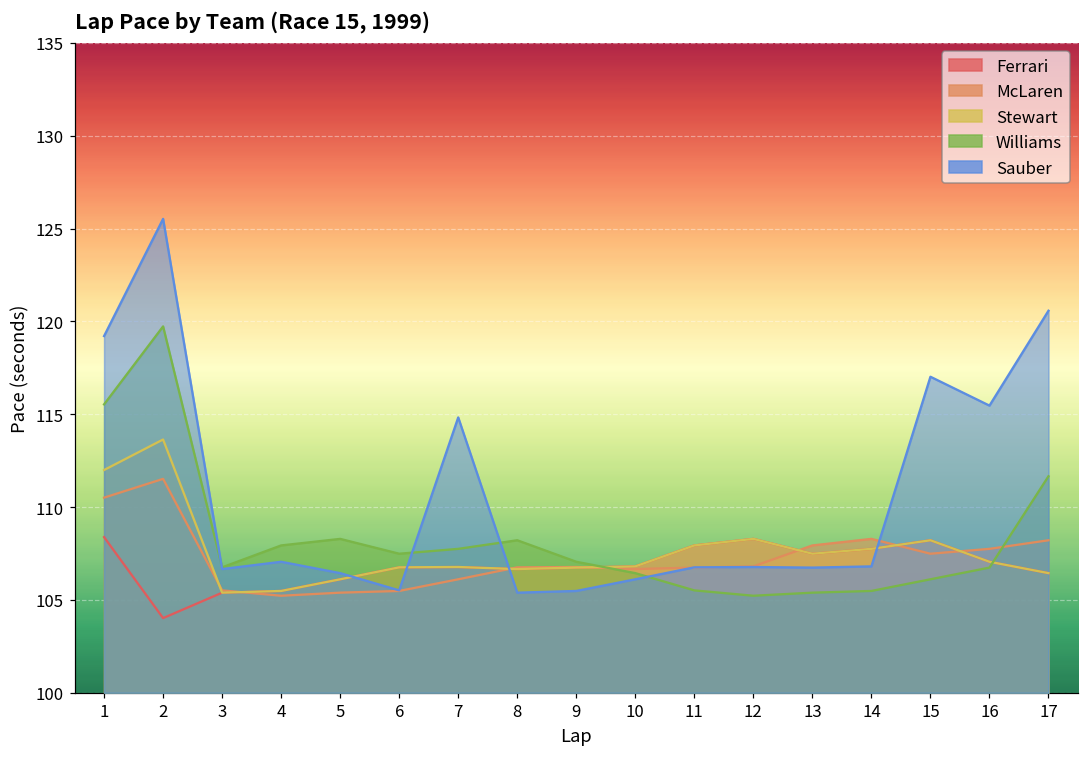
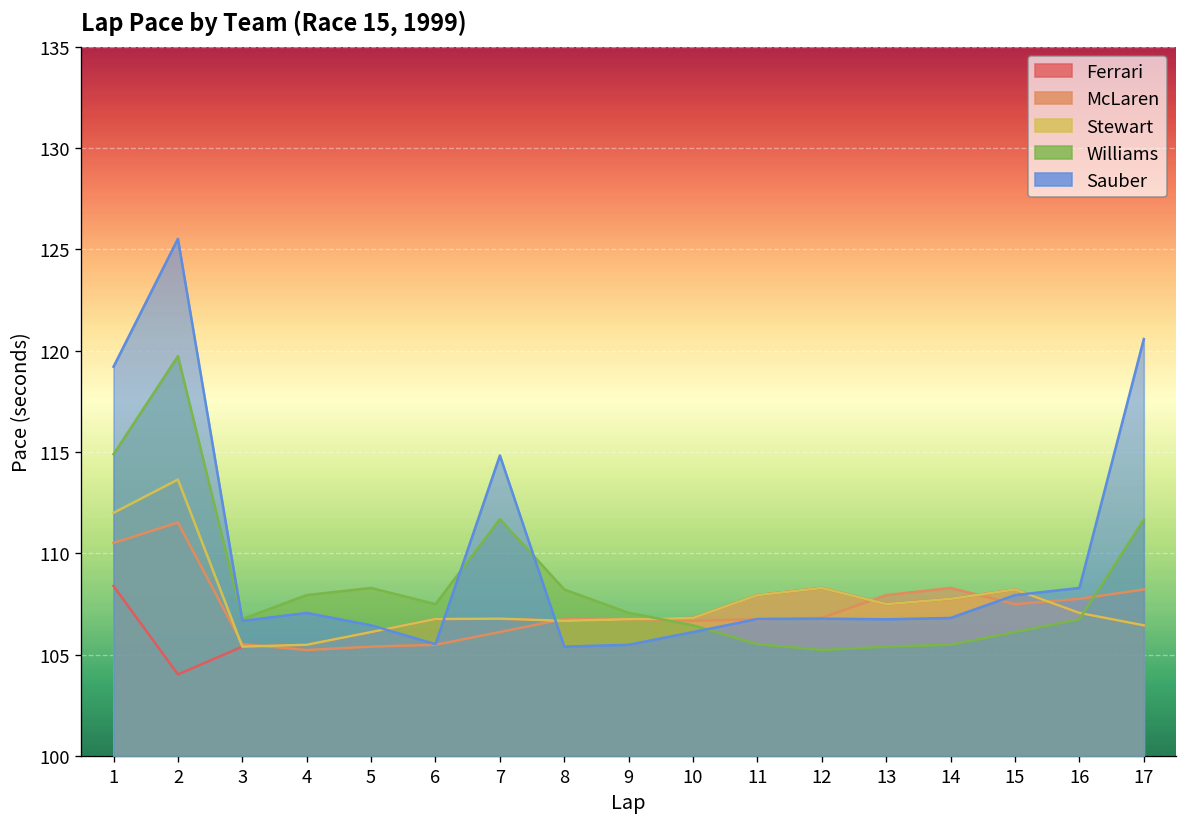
Williams, 1: 115.5 -> 114.9
Williams, 7: 107.8 -> 111.7
Sauber, 15: 117.0 -> 107.9
Sauber, 16: 115.5 -> 108.3
